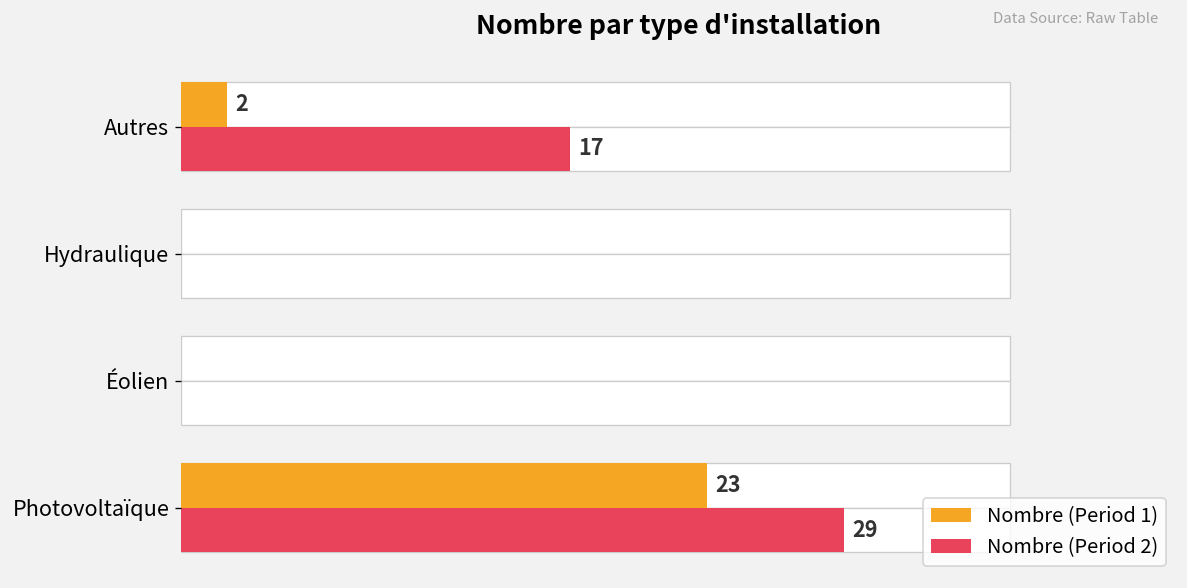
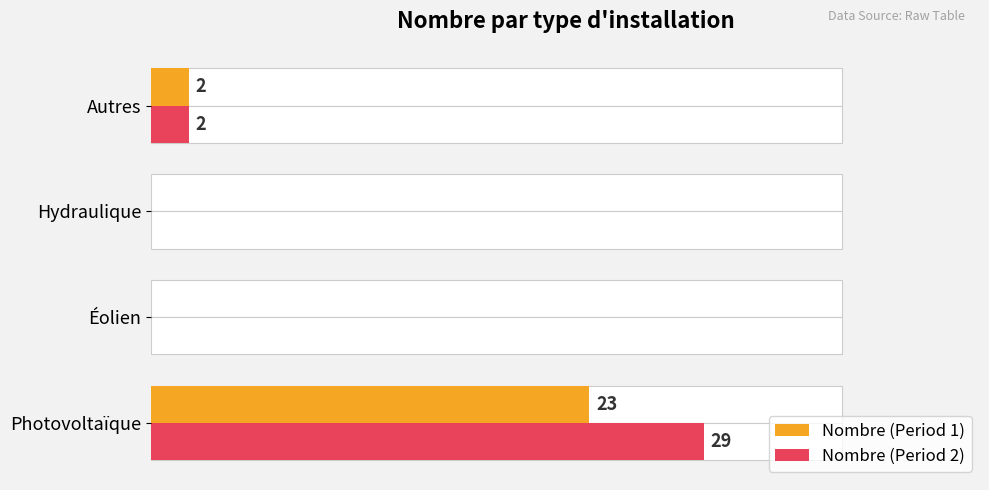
Nombre (Period 2), Autres: 17 -> 2
